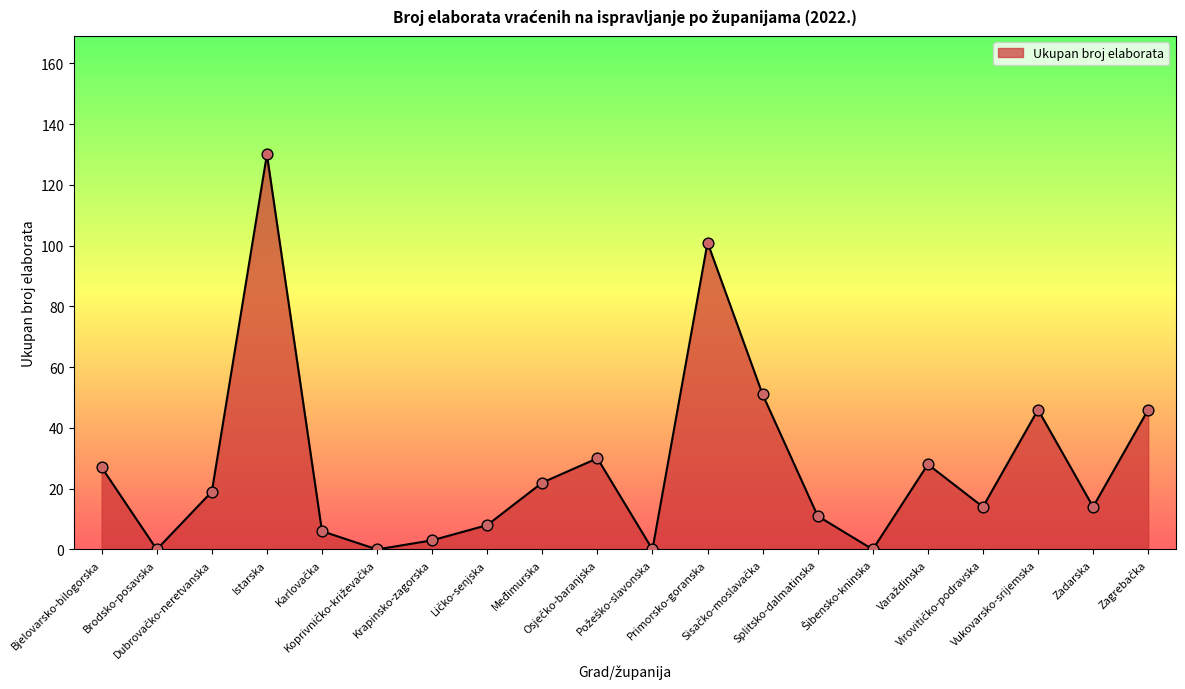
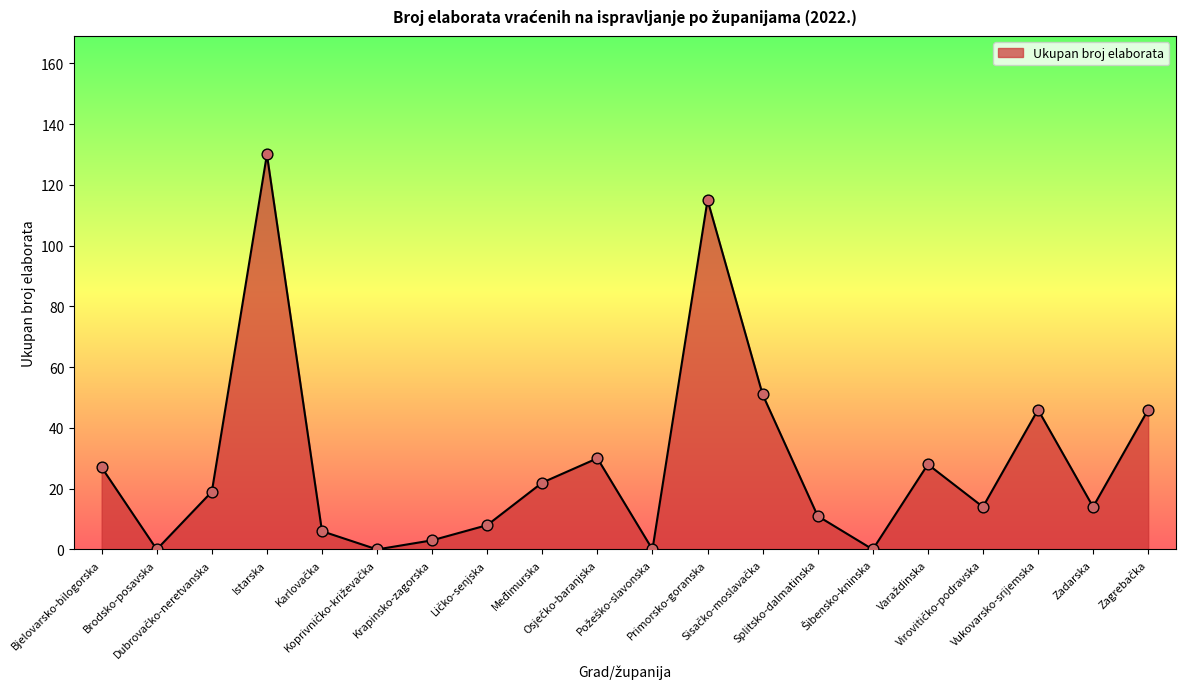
Primorsko-goranska: 101 -> 115
